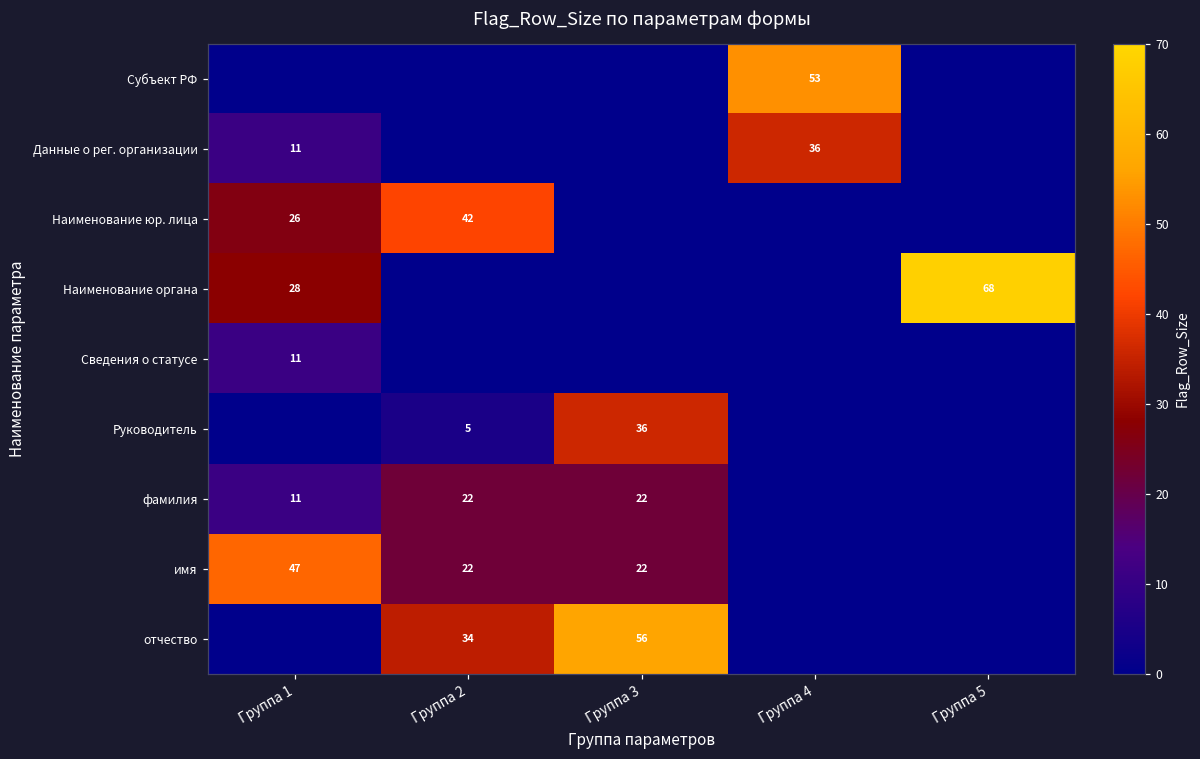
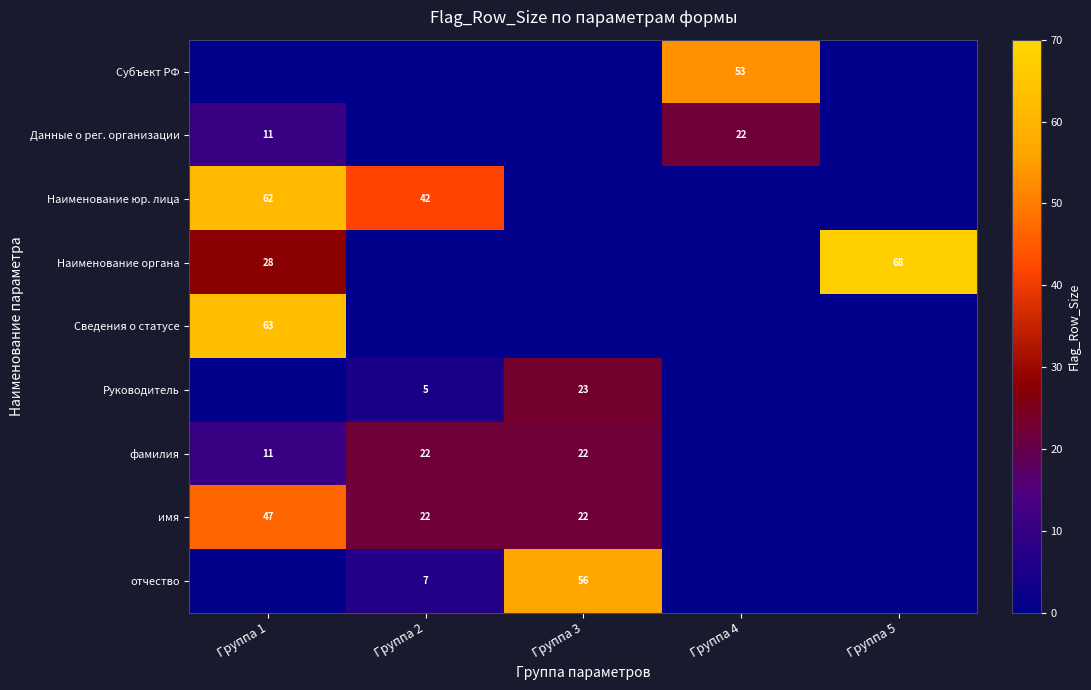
Данные о рег. организации, Группа 4: 36 -> 22
Наименование юр. лица, Группа 1: 26 -> 62
Сведения о статусе, Группа 1: 11 -> 63
Руководитель, Группа 3: 36 -> 23
отчество, Группа 2: 34 -> 7
